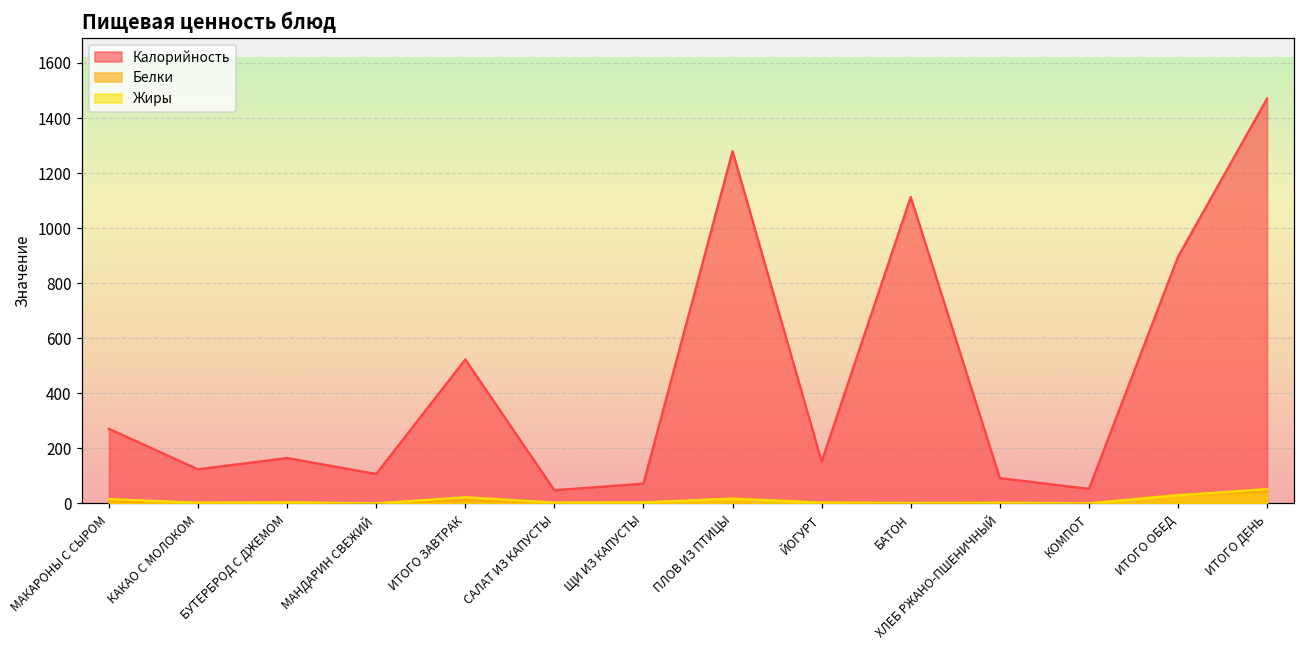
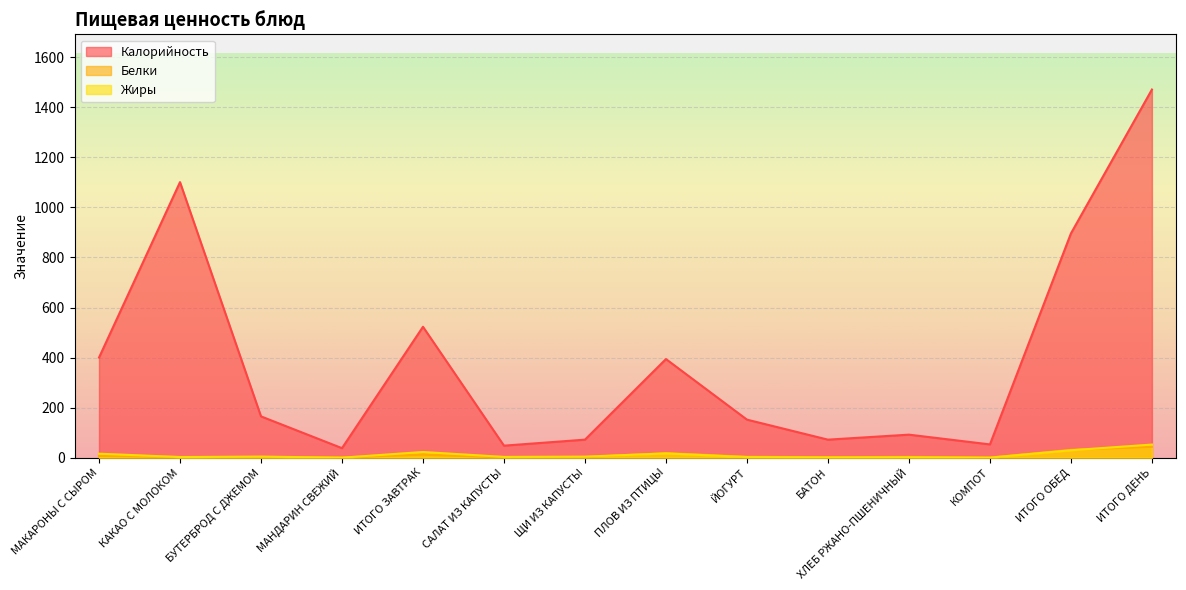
Калорийность, МАКАРОНЫ С СЫРОМ: 270 -> 400
Калорийность, КАКАО С МОЛОКОМ: 120 -> 1100
Калорийность, МАНДАРИН СВЕЖИЙ: 110 -> 40
Калорийность, ПЛОВ ИЗ ПТИЦЫ: 1280 -> 390
Калорийность, БАТОН: 1110 -> 70
